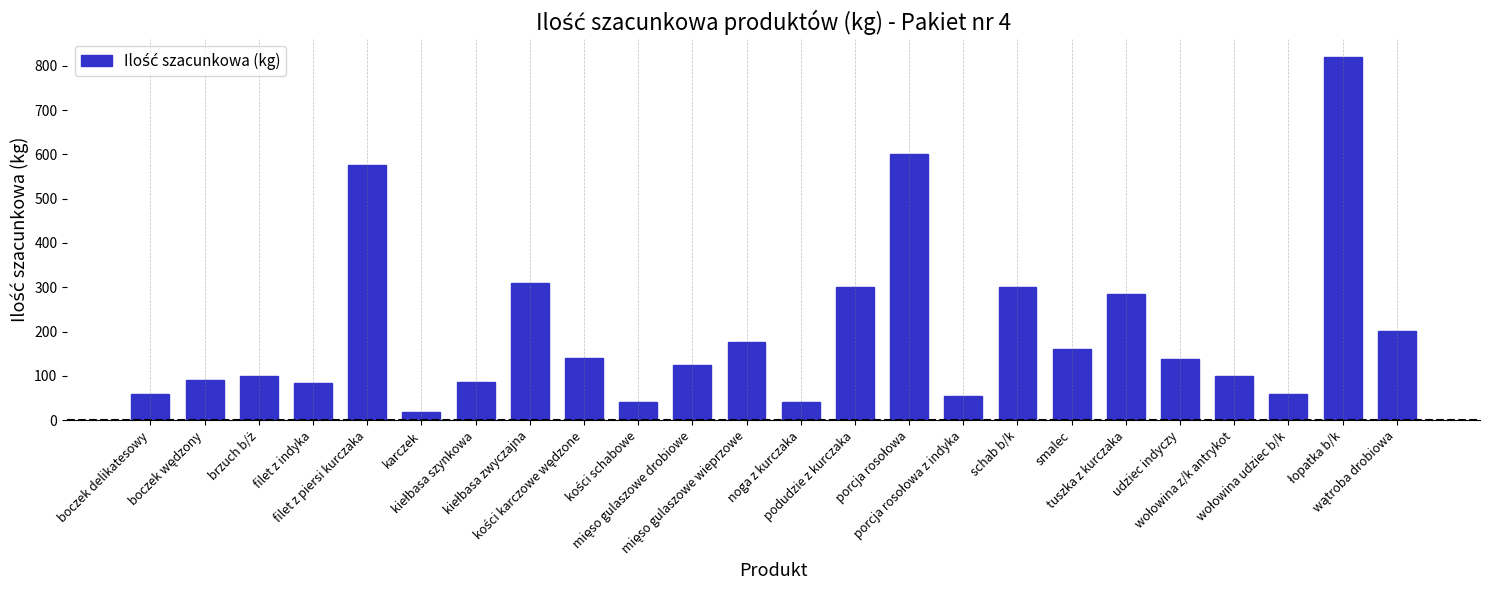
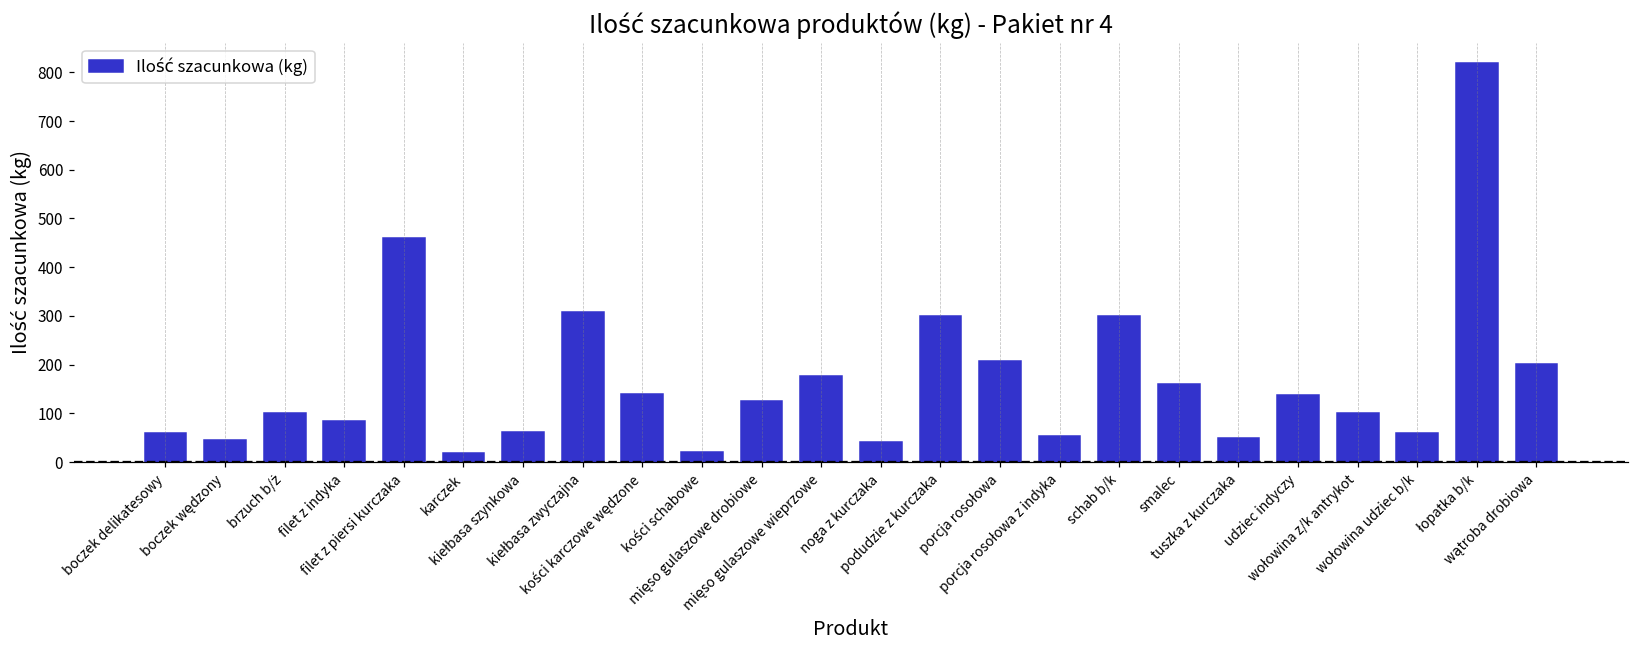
boczek wędzony: 90 -> 50
filet z piersi kurczaka: 580 -> 460
kiełbasa szynkowa: 90 -> 60
kości schabowe: 40 -> 20
porcja rosołowa: 600 -> 210
tuszka z kurczaka: 290 -> 50
